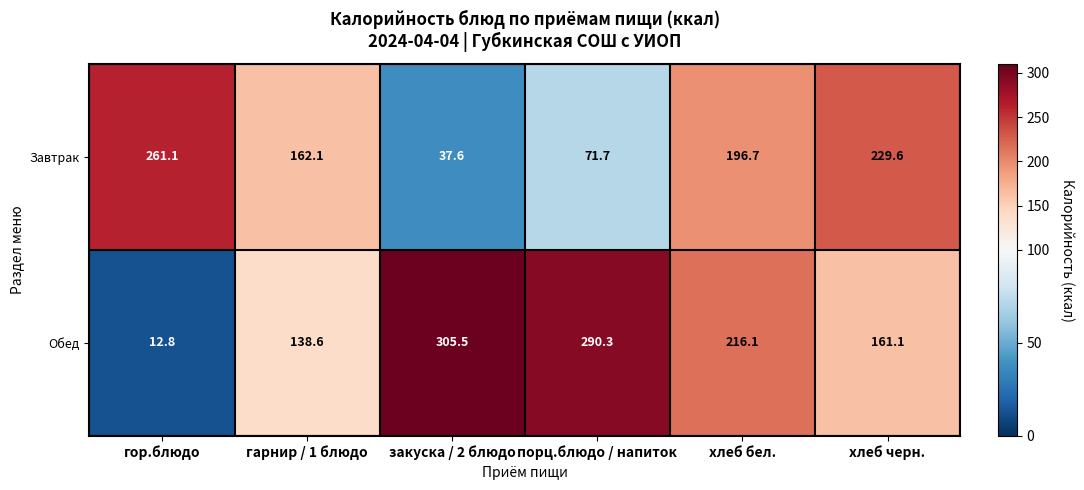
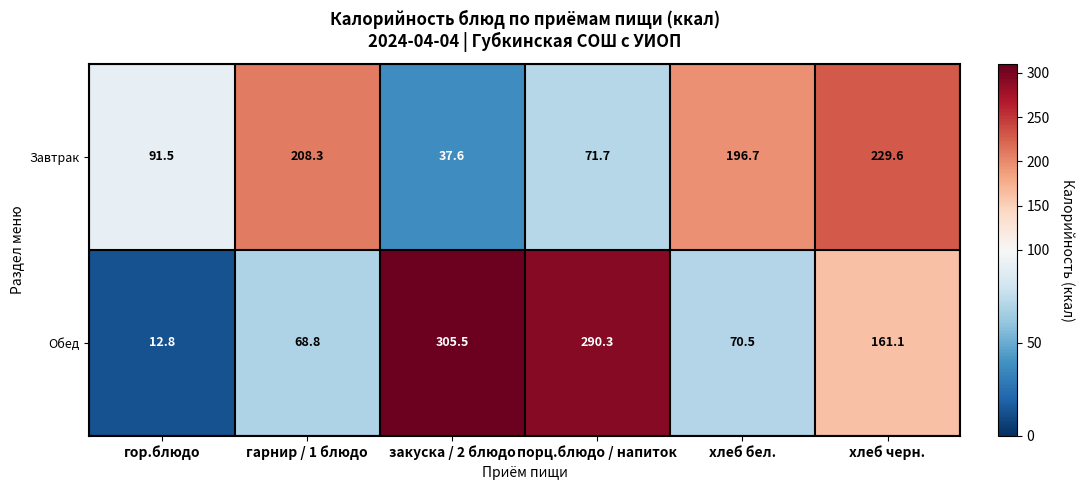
Завтрак, гор.блюдо: 261.1 -> 91.5
Завтрак, гарнир / 1 блюдо: 162.1 -> 208.3
Обед, гарнир / 1 блюдо: 138.6 -> 68.8
Обед, хлеб бел.: 216.1 -> 70.5
